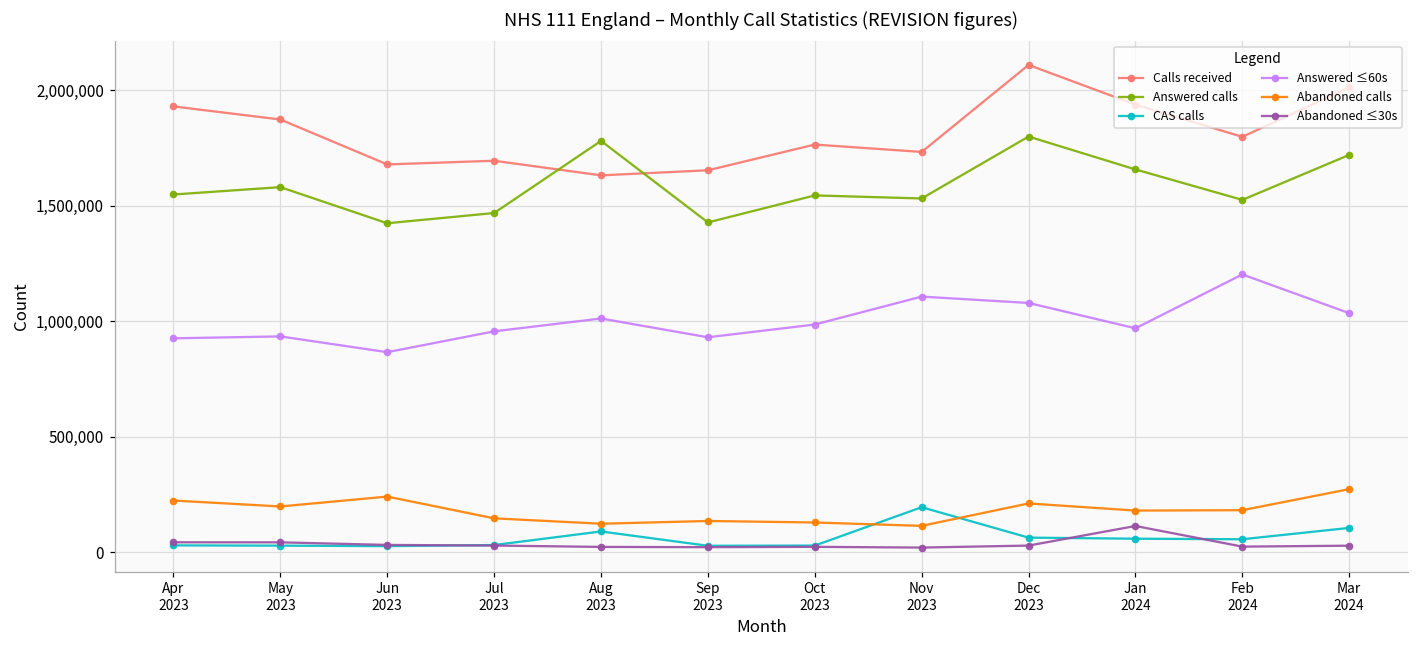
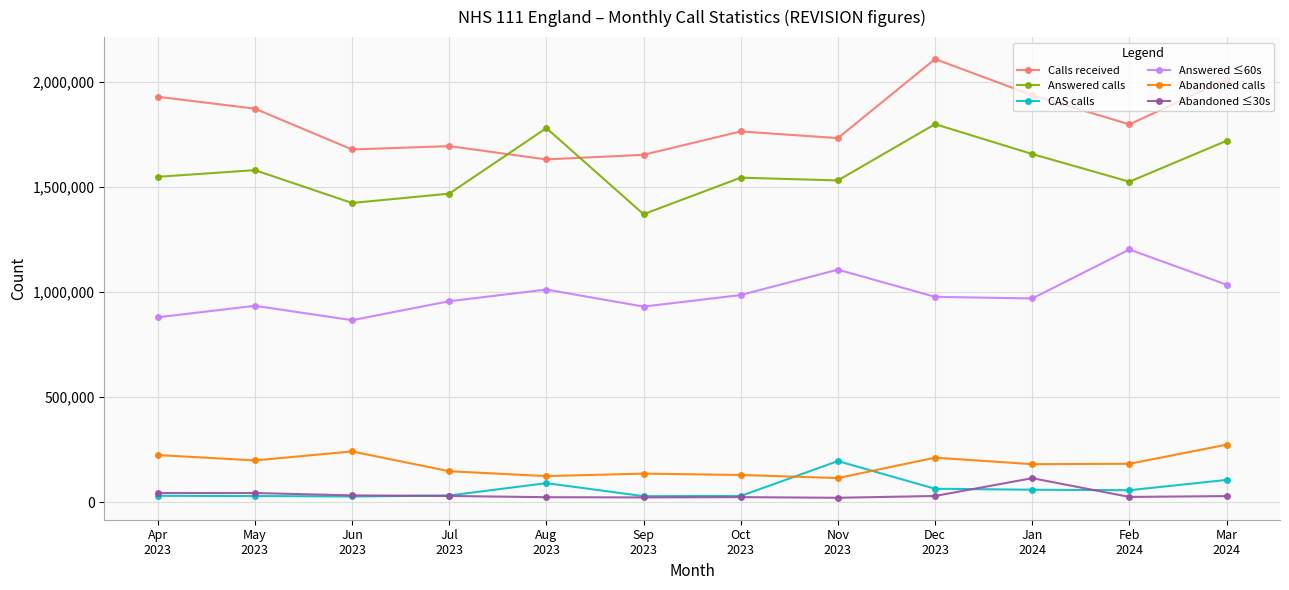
Answered ≤60s, Apr 2023: 930,000 -> 880,000
Answered calls, Sep 2023: 1,430,000 -> 1,370,000
Answered ≤60s, Dec 2023: 1,080,000 -> 980,000
